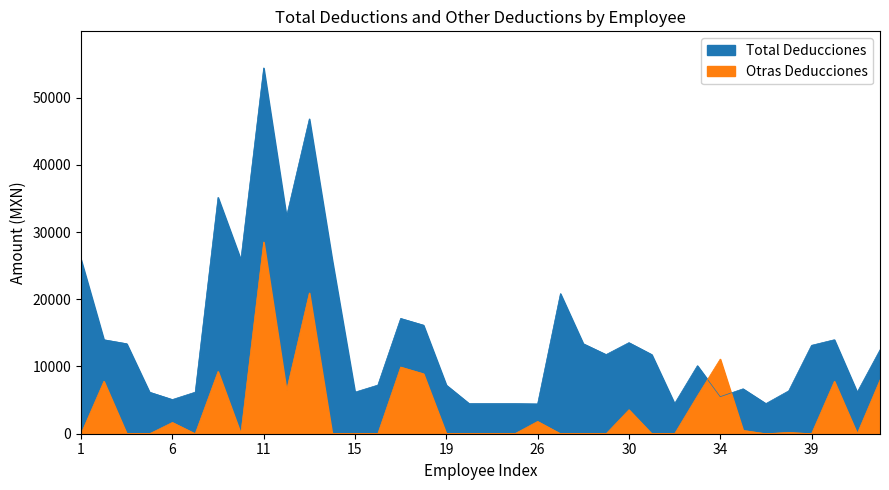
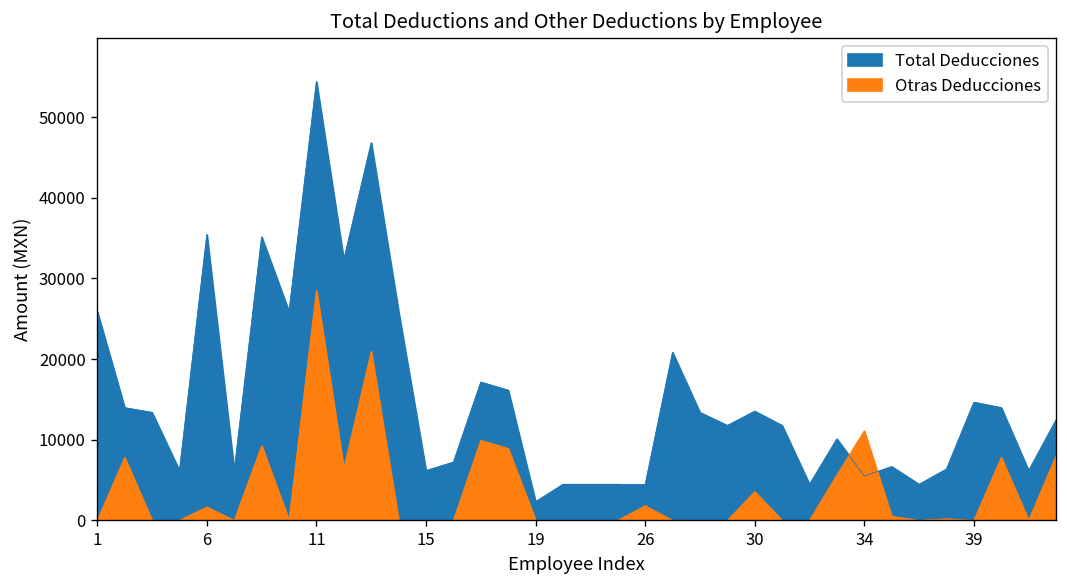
Total Deducciones, 6: 5000 -> 35000
Total Deducciones, 19: 7000 -> 2000
Total Deducciones, 39: 13000 -> 15000
